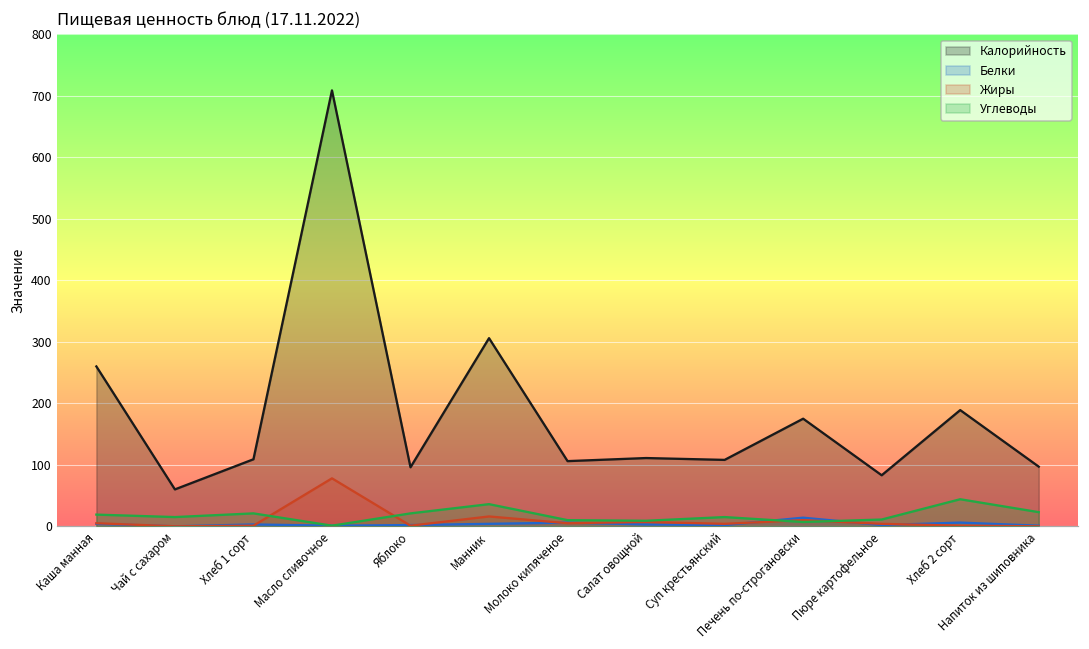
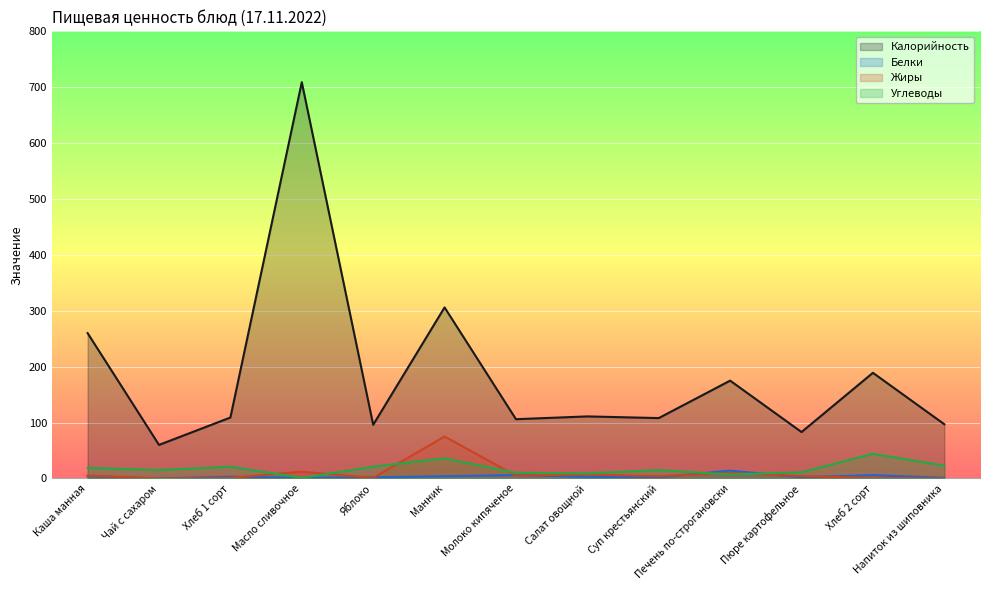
Жиры, Масло сливочное: 80 -> 10
Жиры, Манник: 20 -> 80
